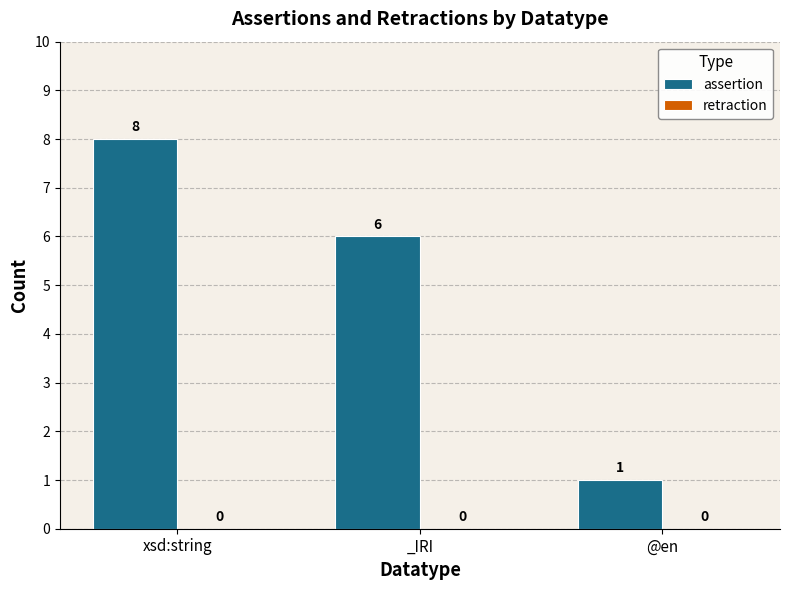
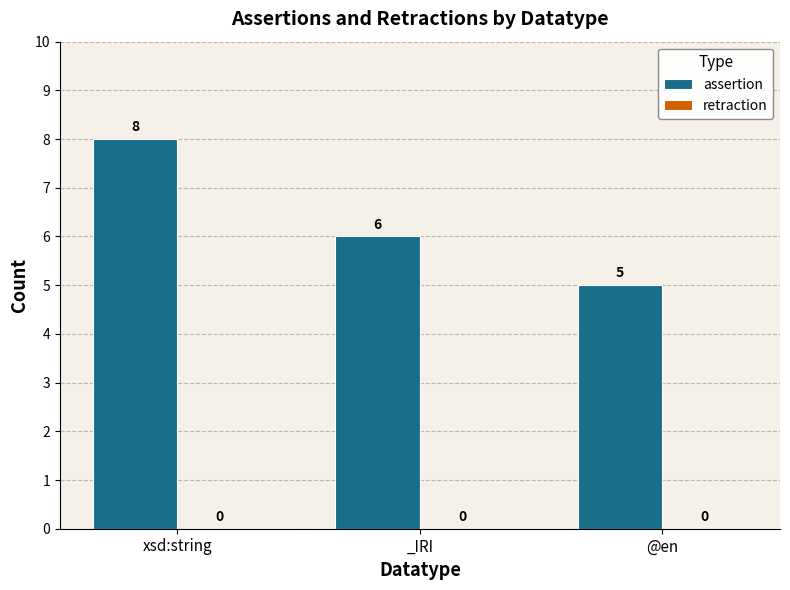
assertion, @en: 1 -> 5
